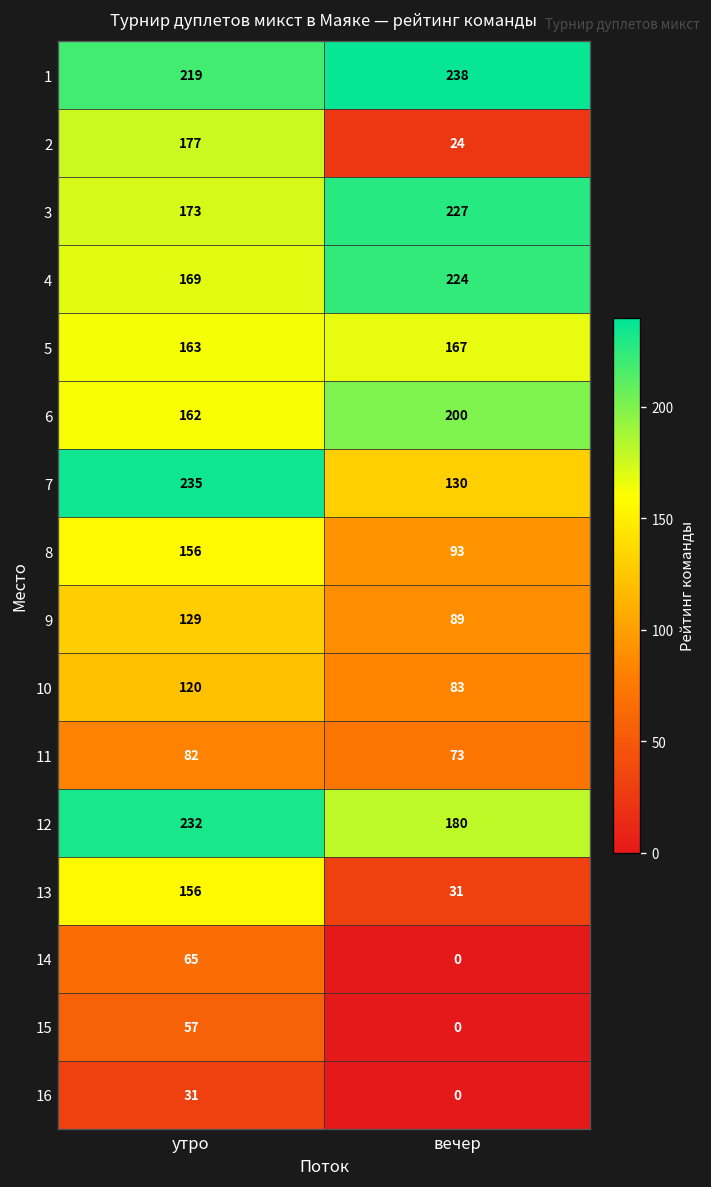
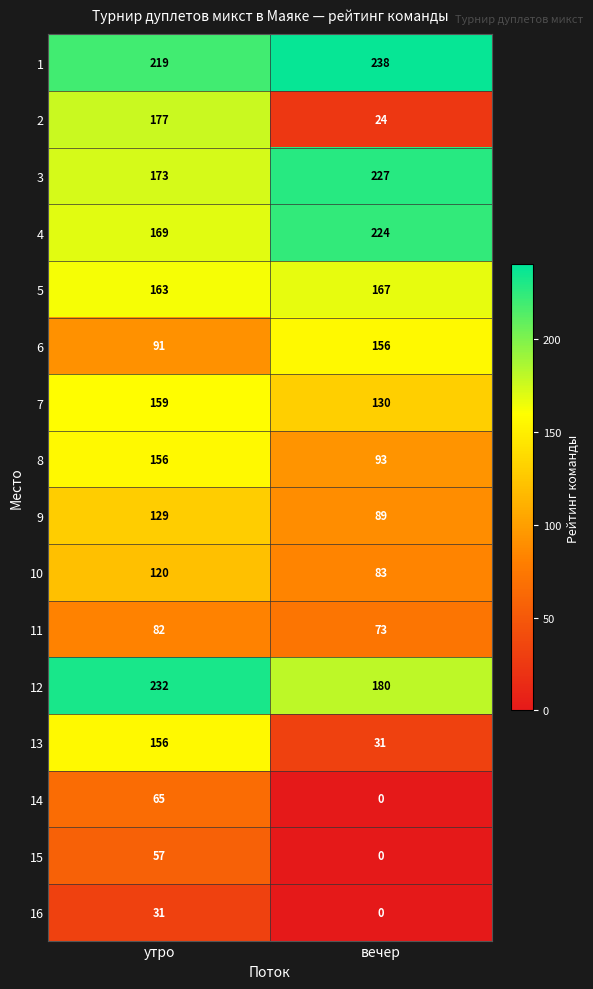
6, утро: 162 -> 91
6, вечер: 200 -> 156
7, утро: 235 -> 159
